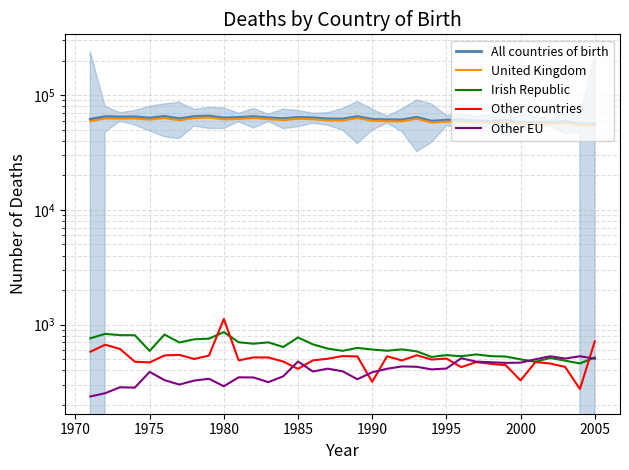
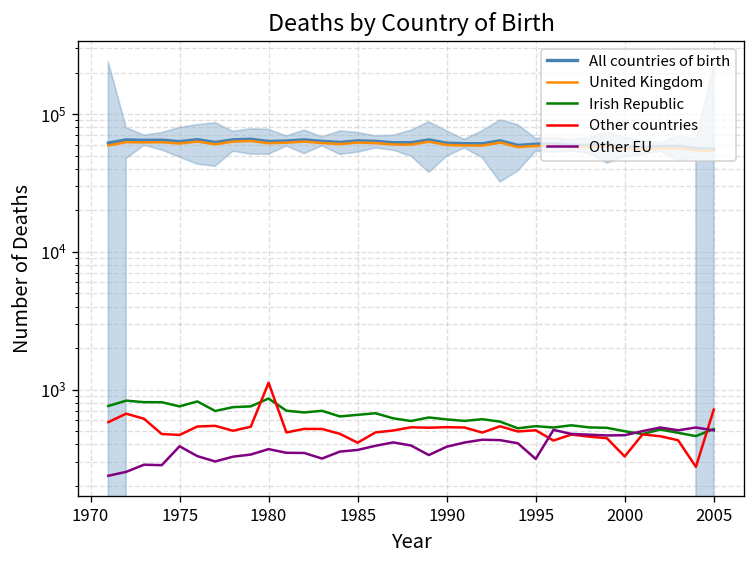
Irish Republic, 1975: 600 -> 800
Other EU, 1980: 290 -> 370
Irish Republic, 1985: 800 -> 700
Other EU, 1985: 480 -> 370
Other countries, 1990: 320 -> 500
Other EU, 1995: 420 -> 310
